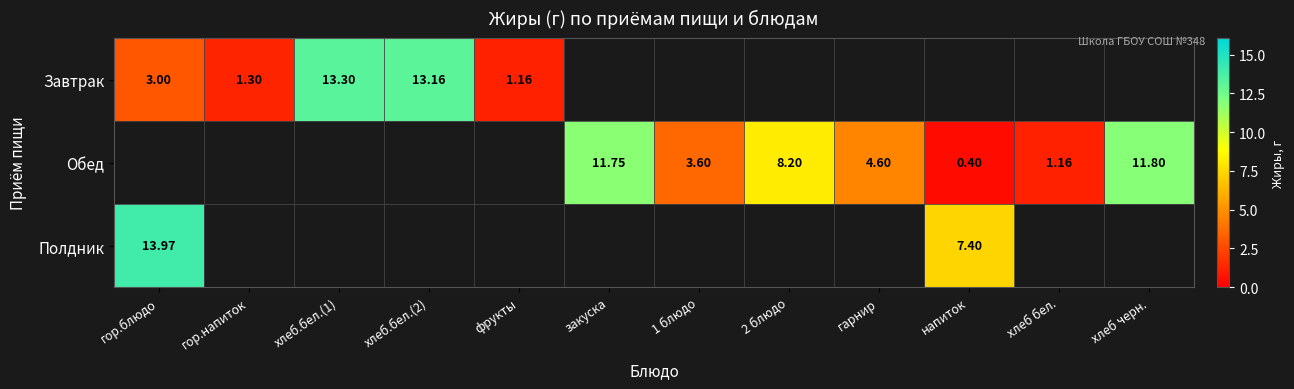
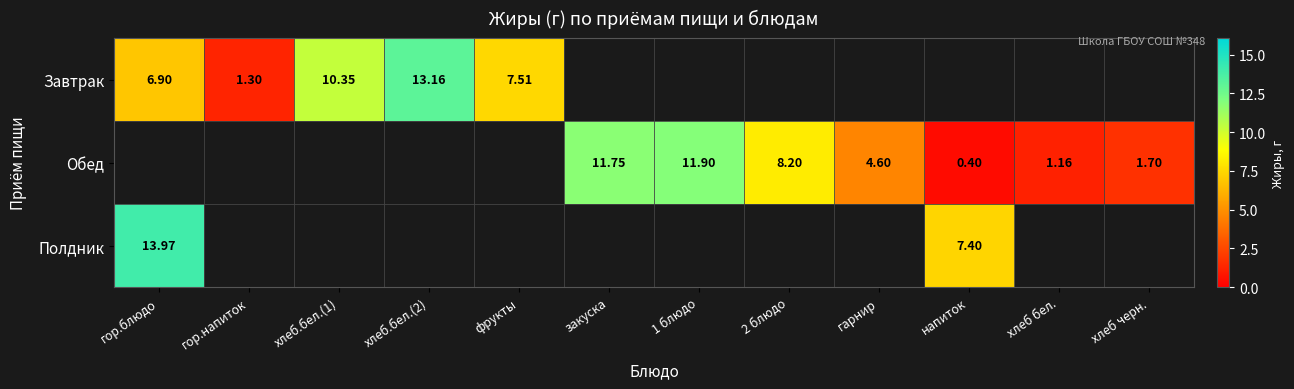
Завтрак, гор.блюдо: 3.00 -> 6.90
Завтрак, хлеб.бел.(1): 13.30 -> 10.35
Завтрак, фрукты: 1.16 -> 7.51
Обед, 1 блюдо: 3.60 -> 11.90
Обед, хлеб черн.: 11.80 -> 1.70
